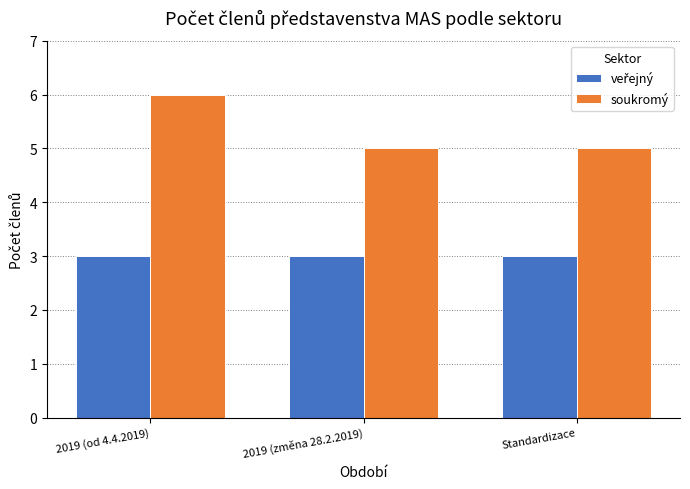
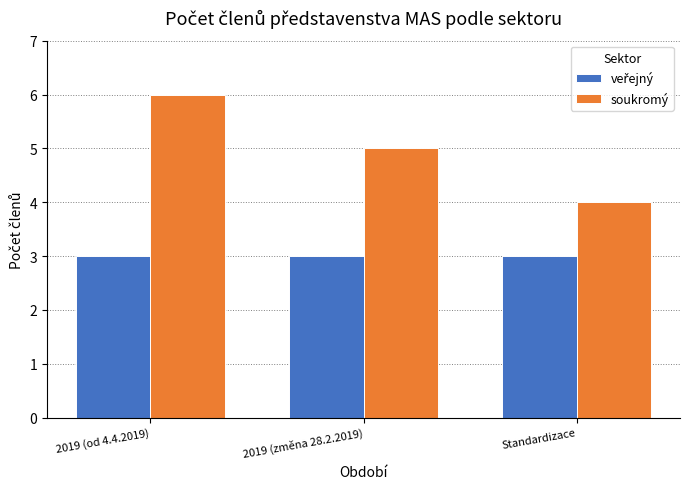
soukromý, Standardizace: 5 -> 4
